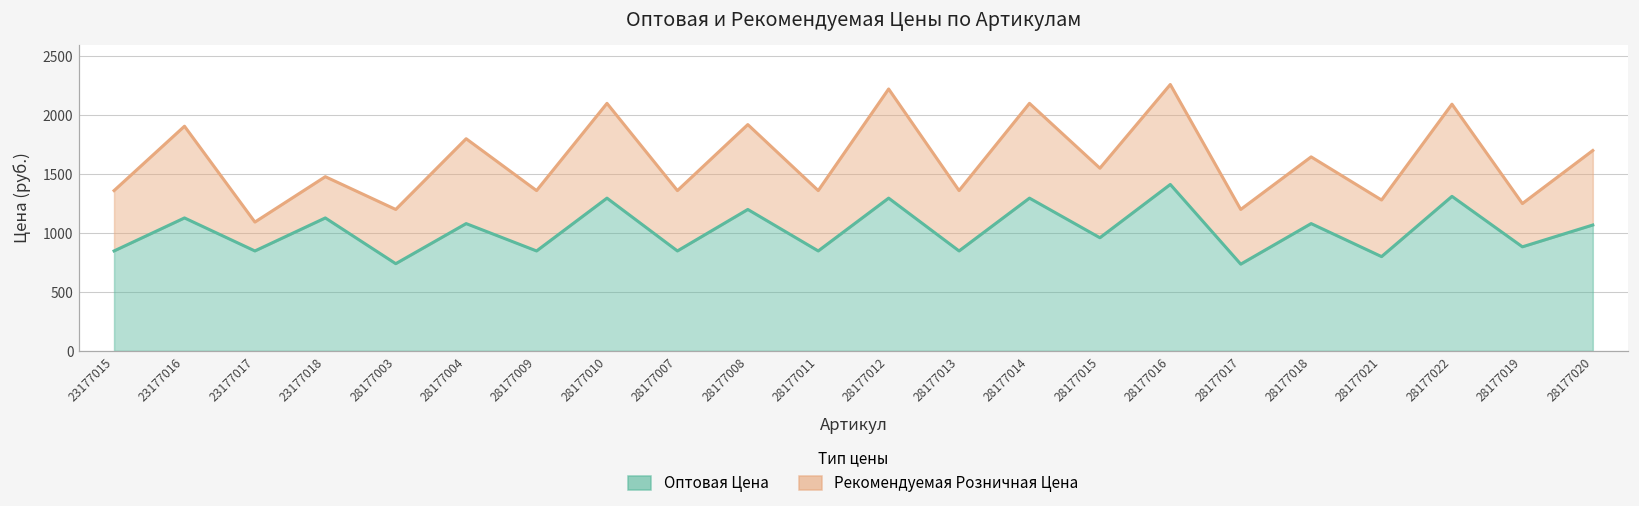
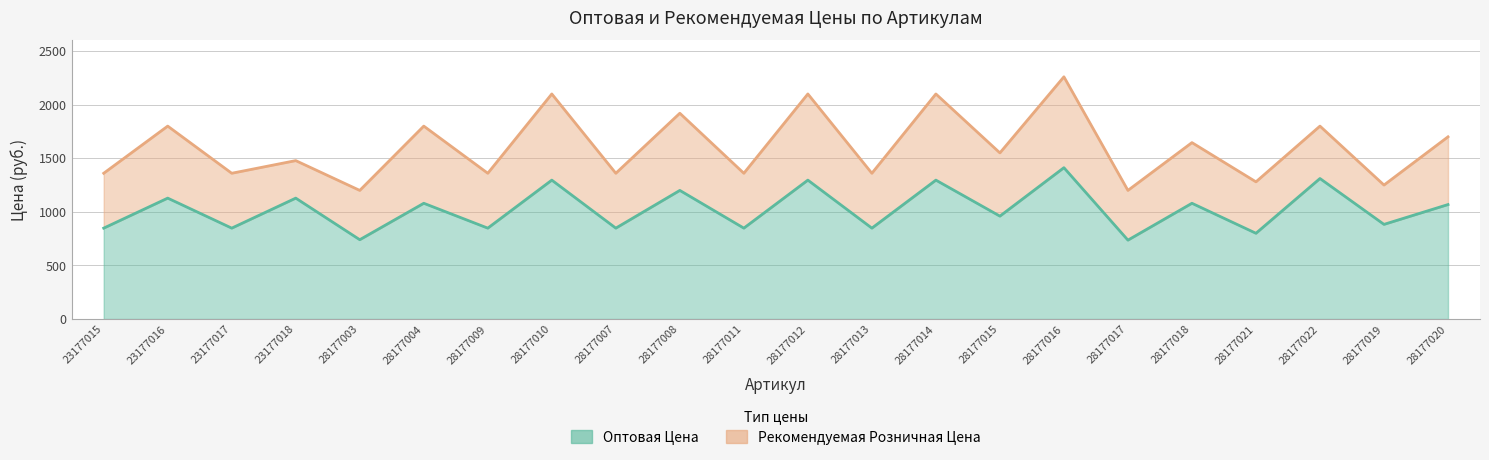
Рекомендуемая Розничная Цена, 23177016: 1910 -> 1800
Рекомендуемая Розничная Цена, 23177017: 1090 -> 1360
Рекомендуемая Розничная Цена, 28177012: 2220 -> 2100
Рекомендуемая Розничная Цена, 28177022: 2090 -> 1800
